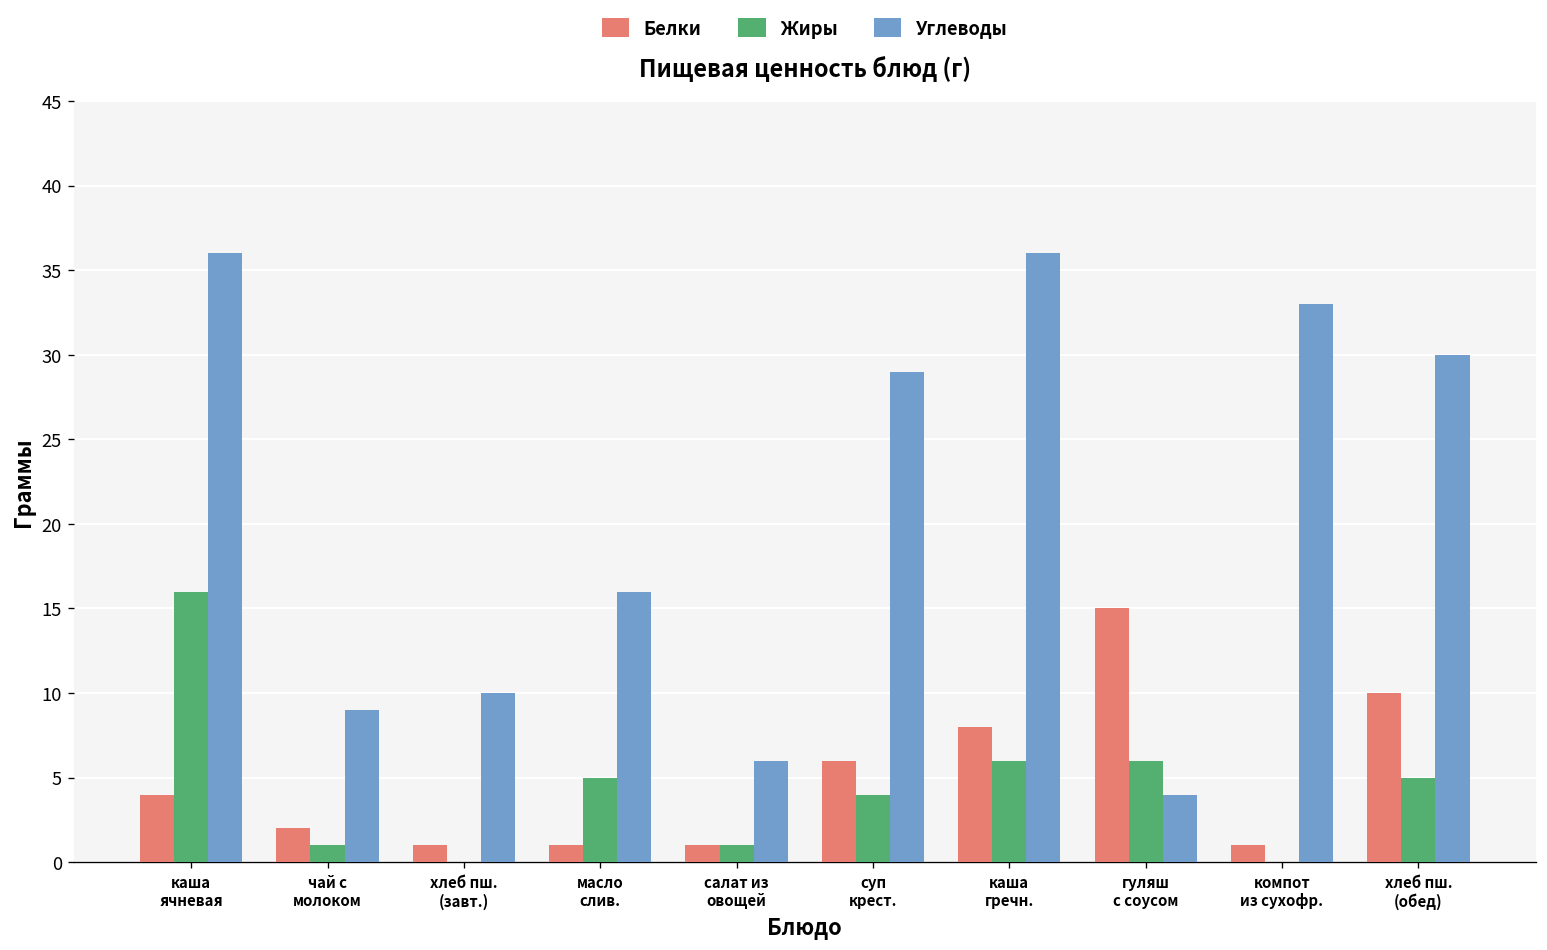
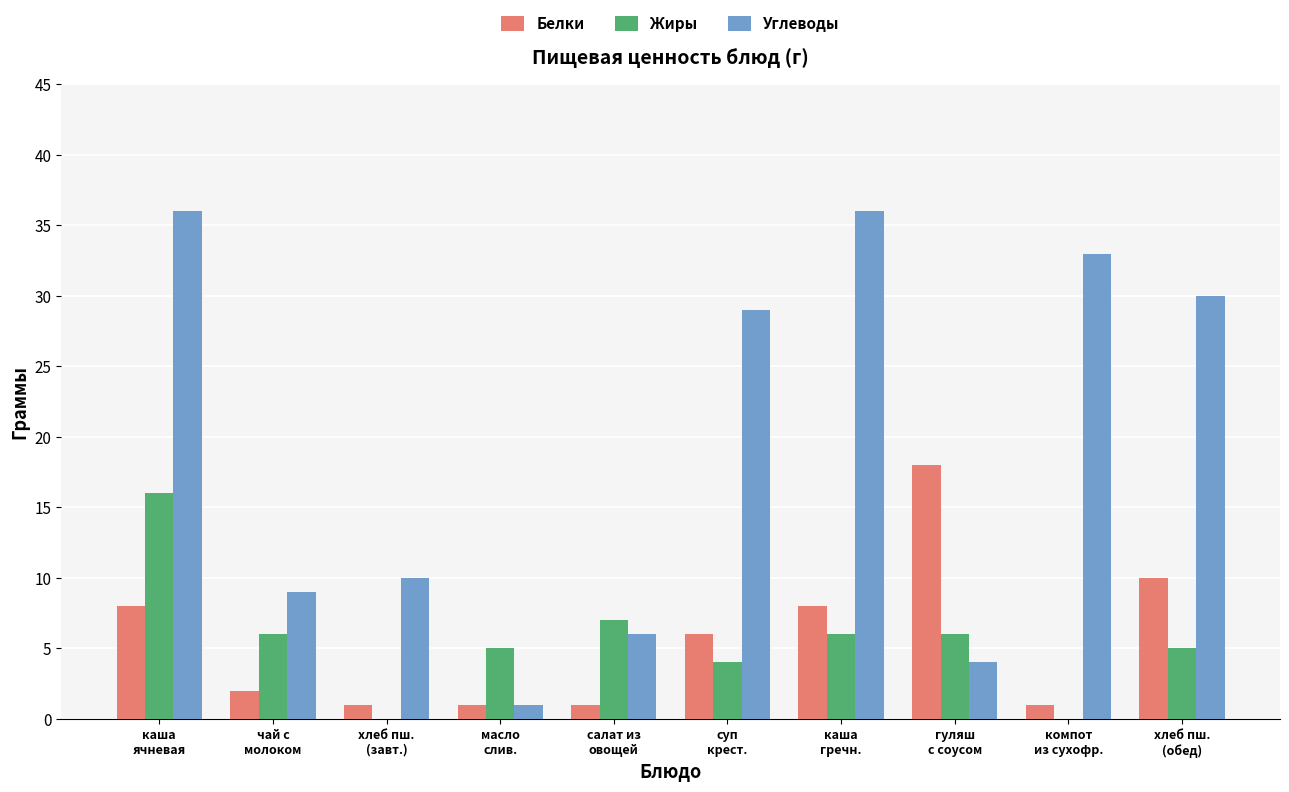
Белки, каша ячневая: 4 -> 8
Жиры, чай с молоком: 1 -> 6
Углеводы, масло слив.: 16 -> 1
Жиры, салат из овощей: 1 -> 7
Белки, гуляш с соусом: 15 -> 18
